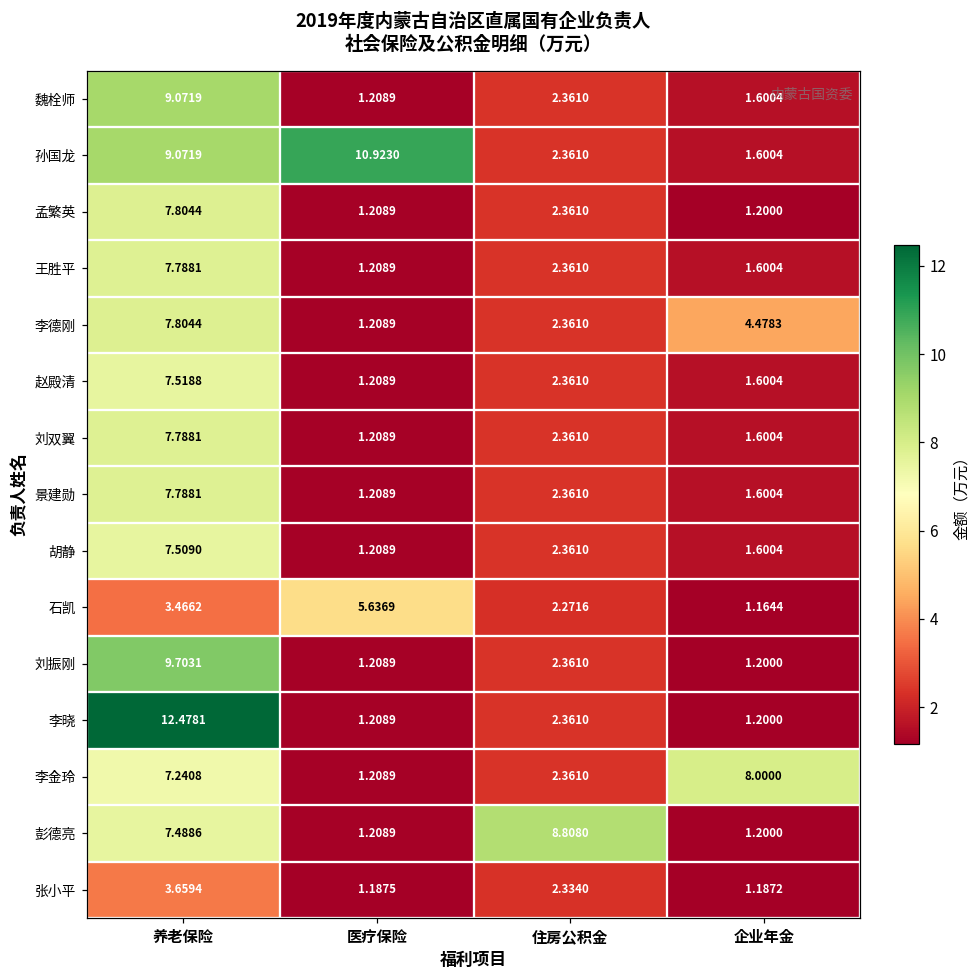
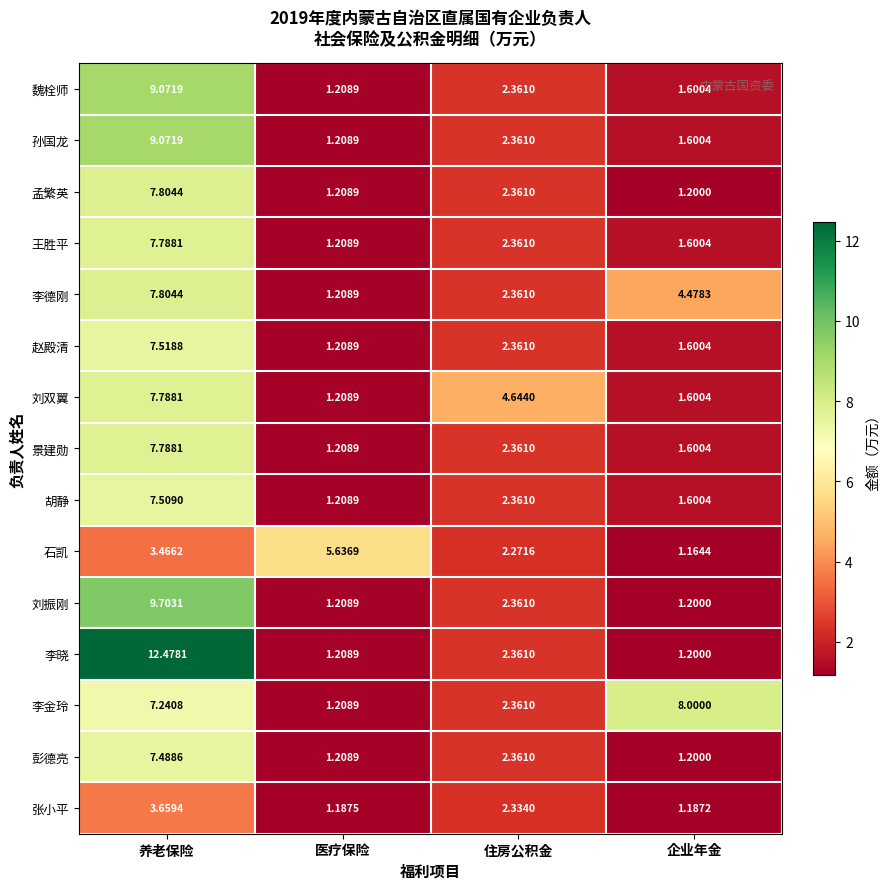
孙国龙, 医疗保险: 10.9230 -> 1.2089
刘双翼, 住房公积金: 2.3610 -> 4.6440
彭德亮, 住房公积金: 8.8080 -> 2.3610
